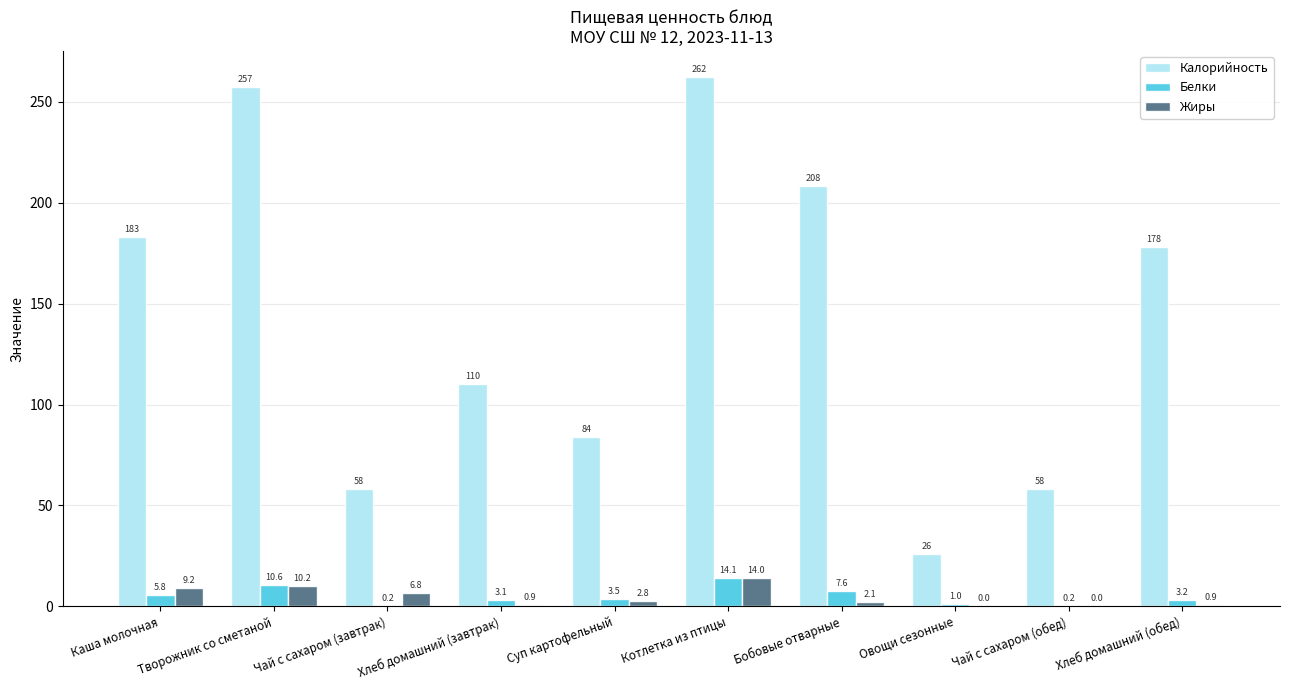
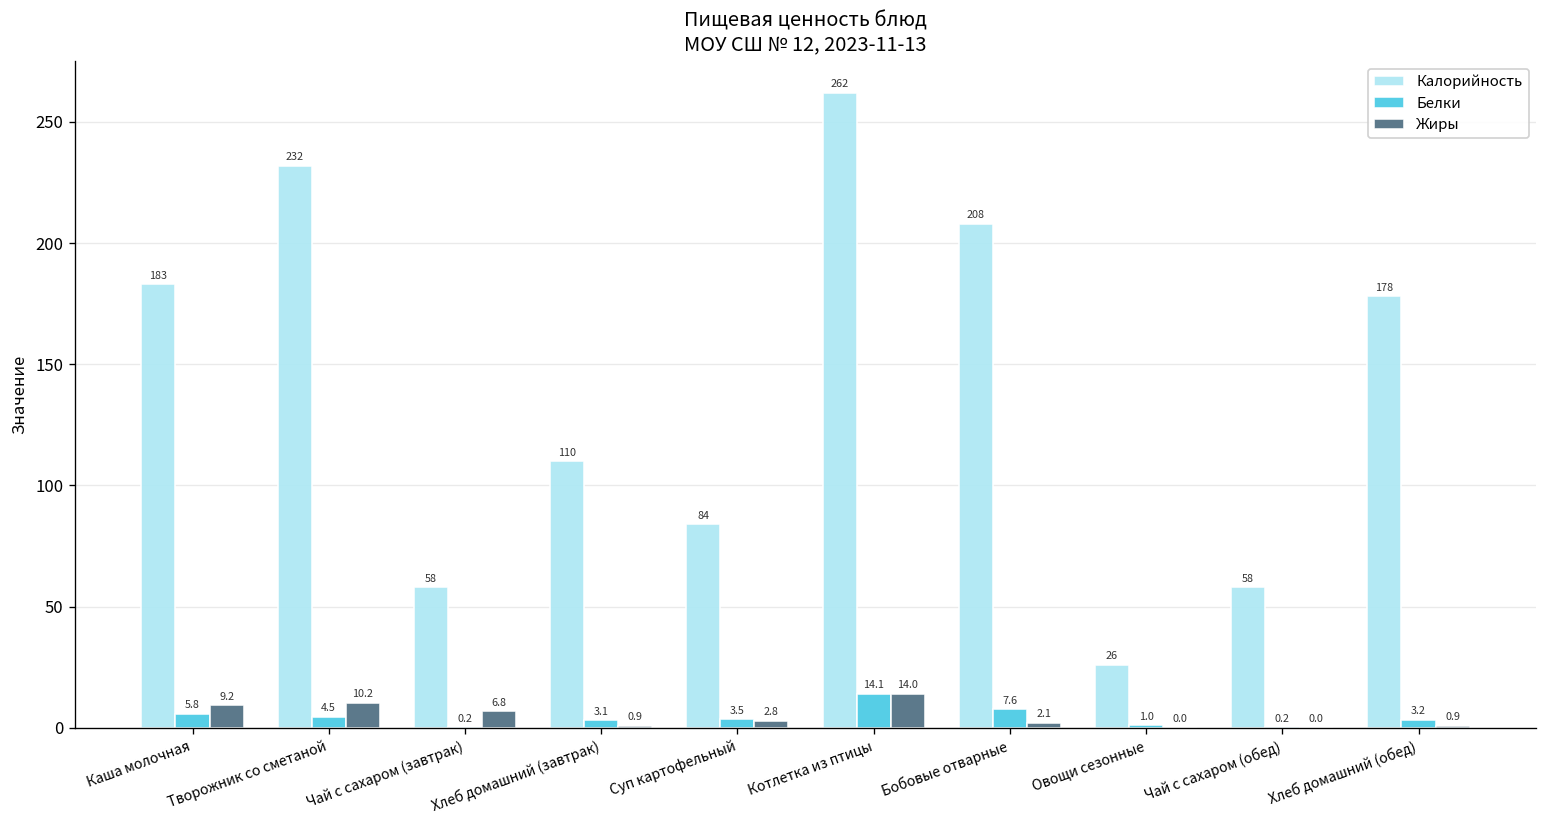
Калорийность, Творожник со сметаной: 257 -> 232
Белки, Творожник со сметаной: 10.6 -> 4.5
